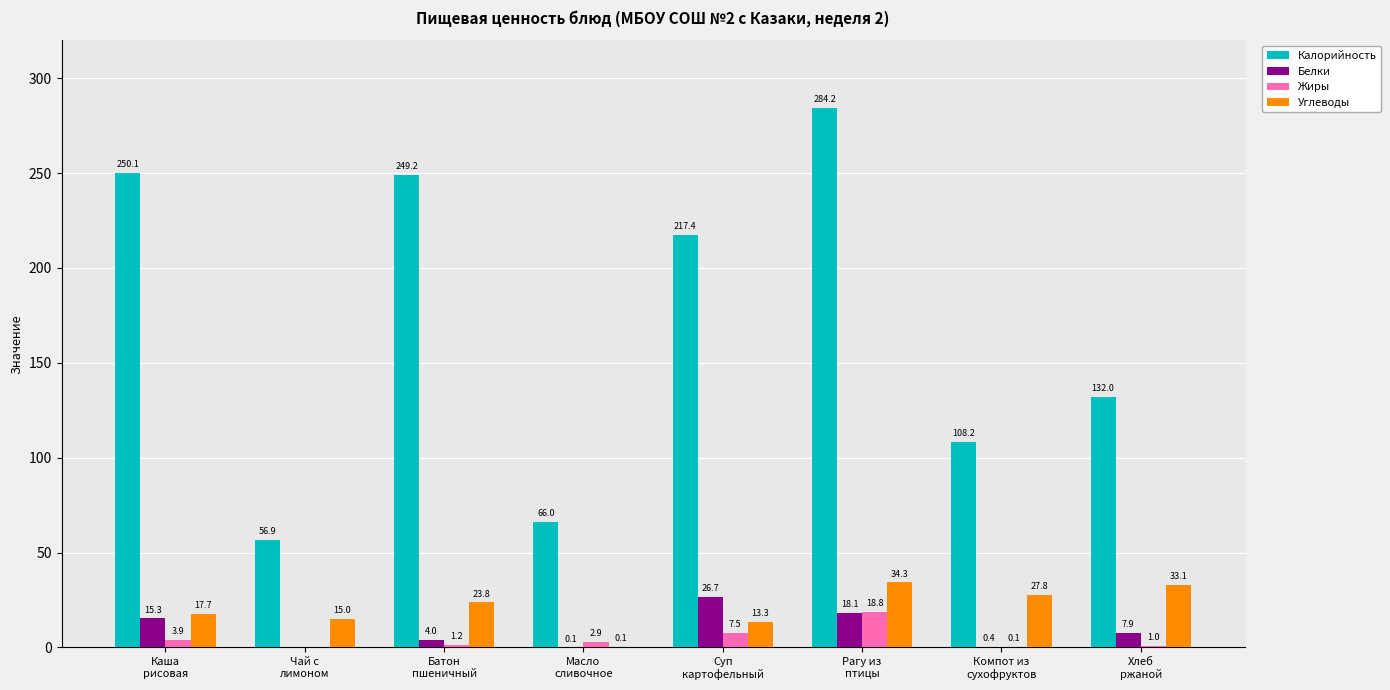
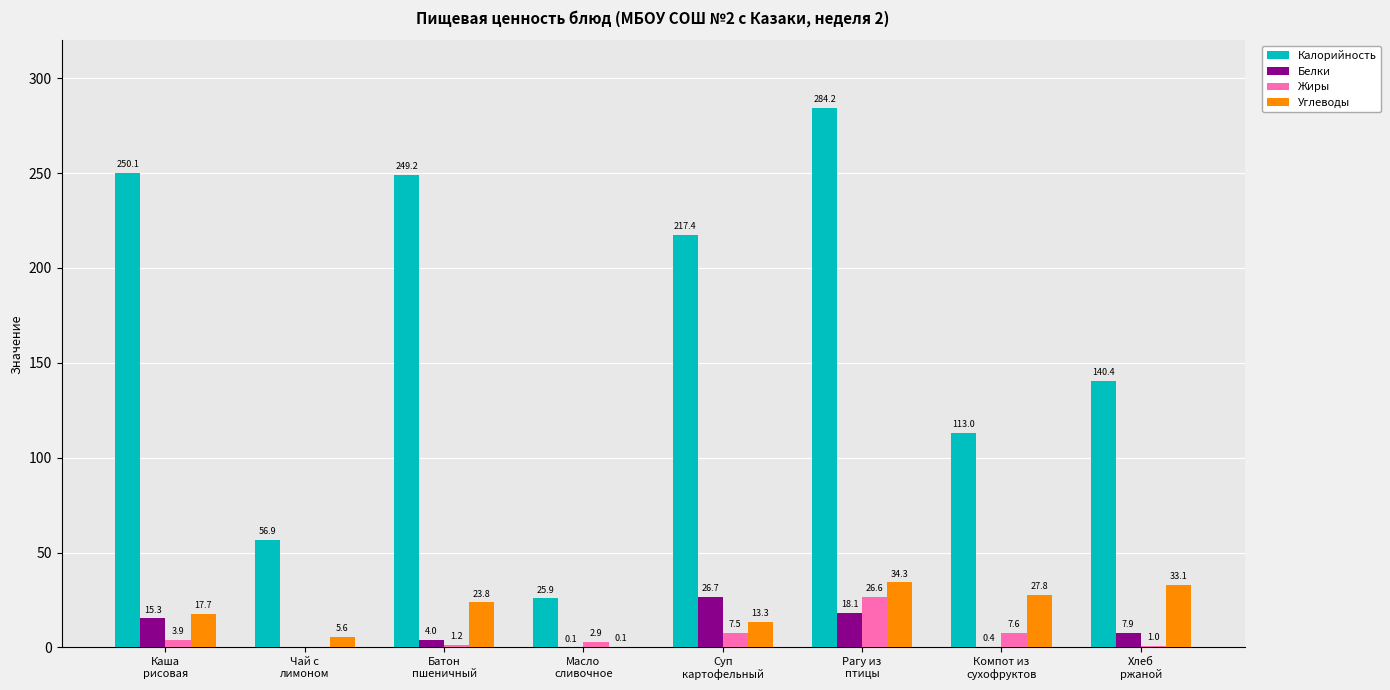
Углеводы, Чай с лимоном: 15.0 -> 5.6
Калорийность, Масло сливочное: 66.0 -> 25.9
Жиры, Рагу из птицы: 18.8 -> 26.6
Калорийность, Компот из сухофруктов: 108.2 -> 113.0
Жиры, Компот из сухофруктов: 0.1 -> 7.6
Калорийность, Хлеб ржаной: 132.0 -> 140.4
